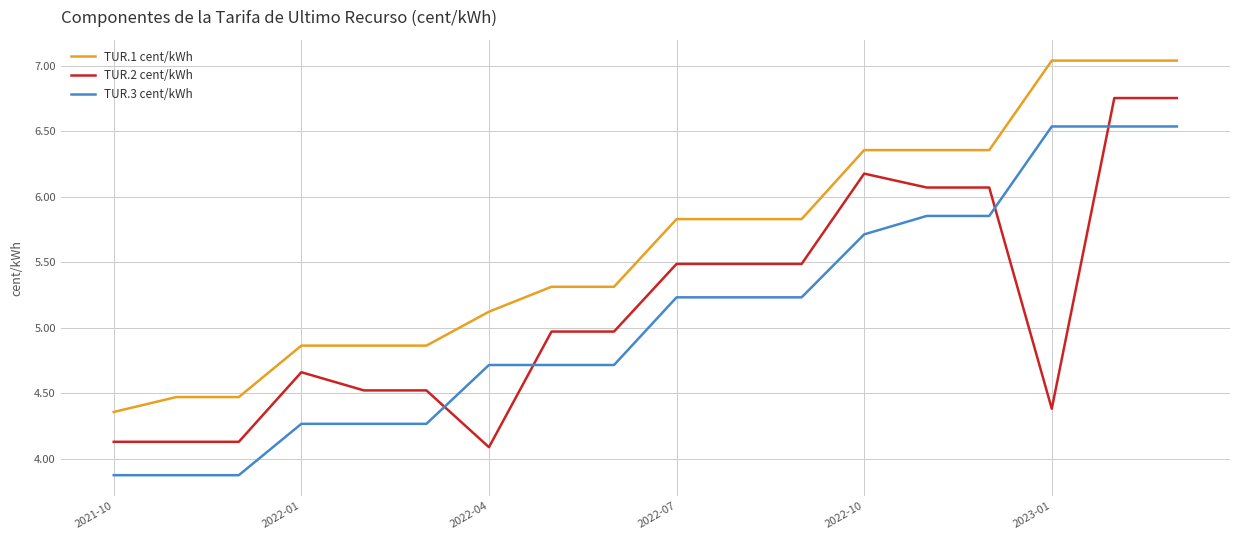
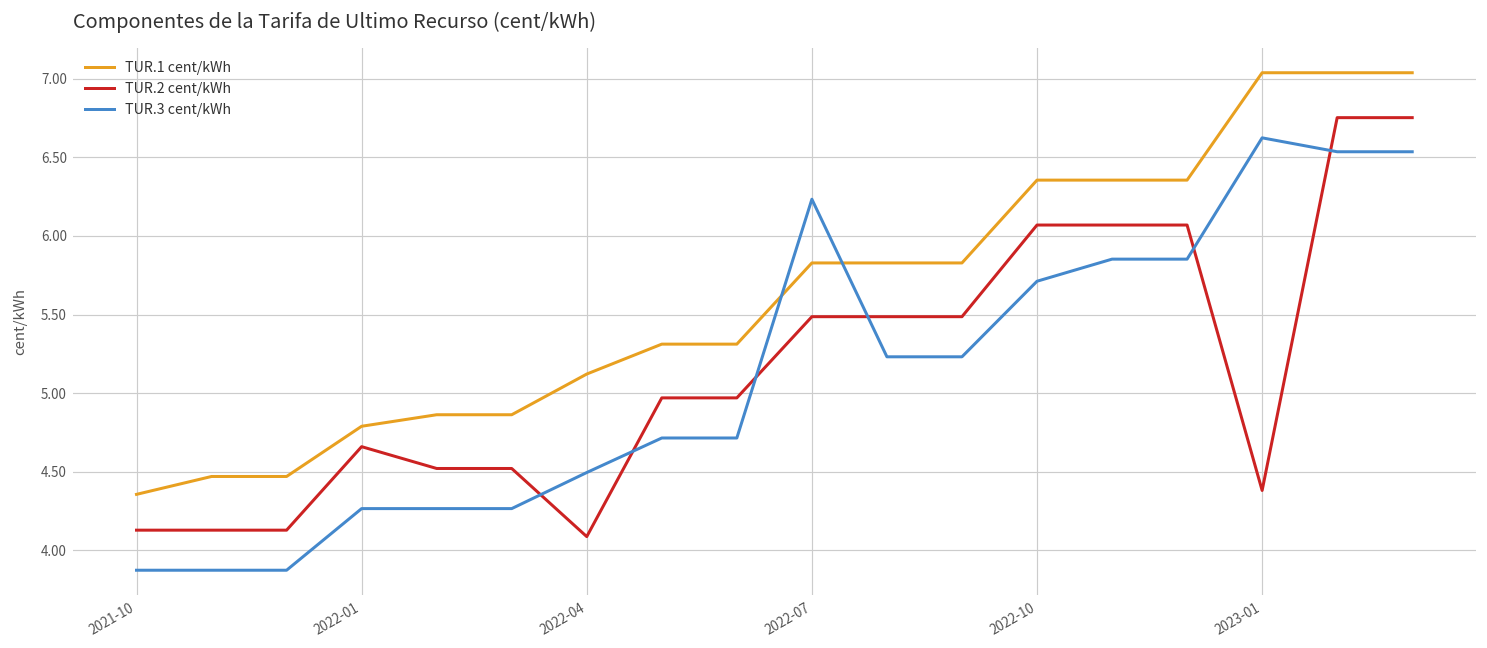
TUR.1 cent/kWh, 2022-01: 4.86 -> 4.79
TUR.3 cent/kWh, 2022-04: 4.71 -> 4.49
TUR.3 cent/kWh, 2022-07: 5.23 -> 6.23
TUR.2 cent/kWh, 2022-10: 6.18 -> 6.07
TUR.3 cent/kWh, 2023-01: 6.54 -> 6.62
